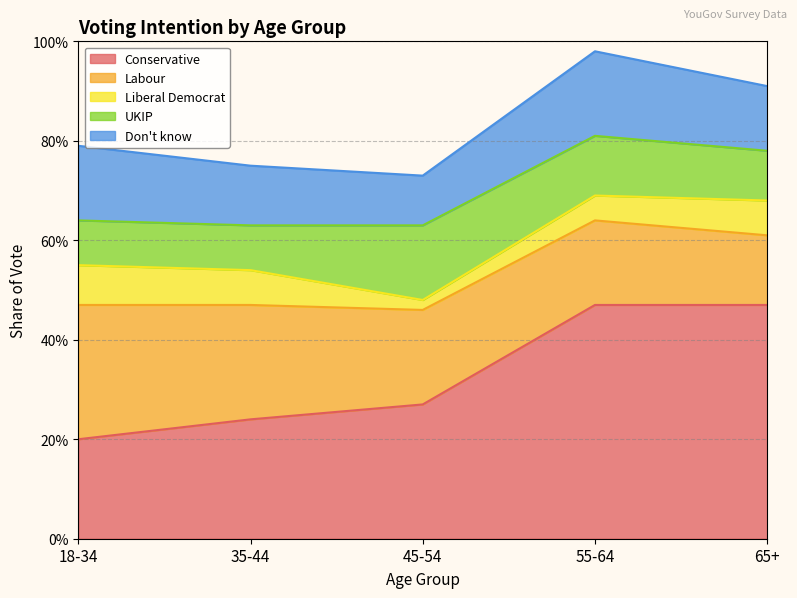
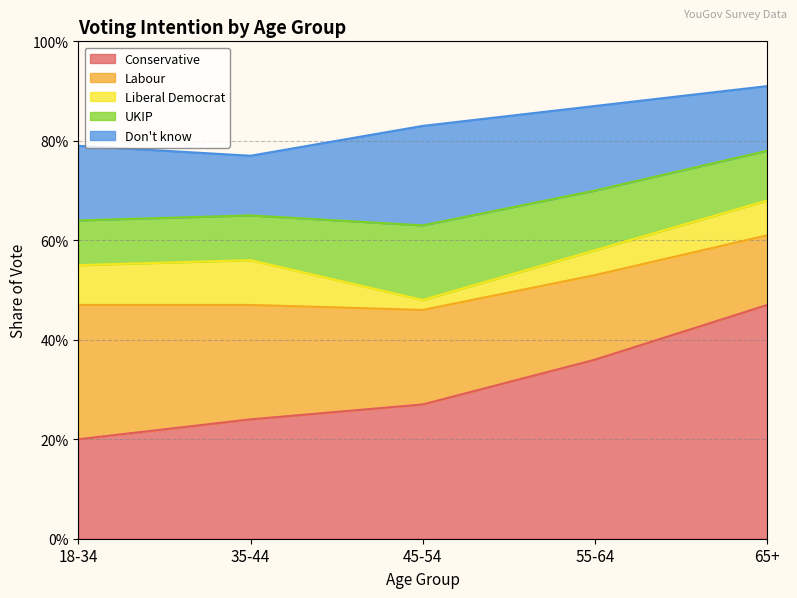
Liberal Democrat, 35-44: 7% -> 9%
Don't know, 45-54: 10% -> 20%
Conservative, 55-64: 47% -> 36%
